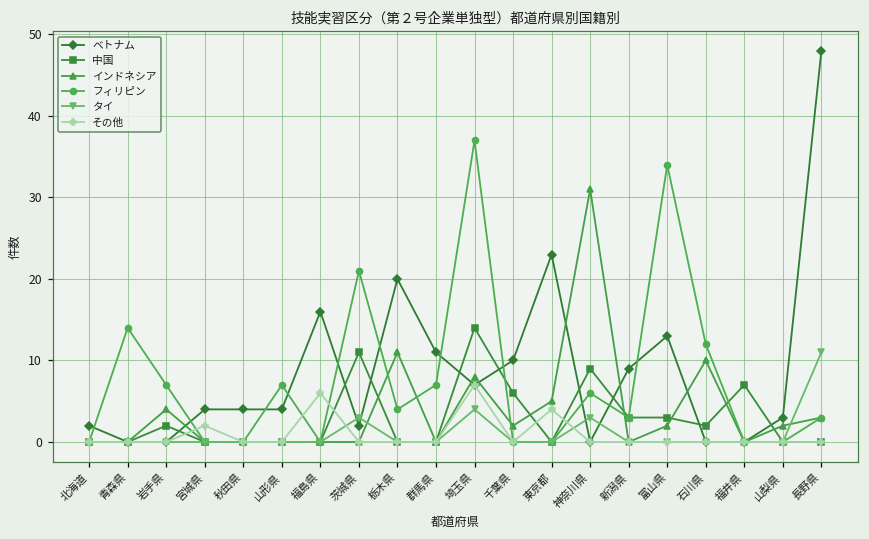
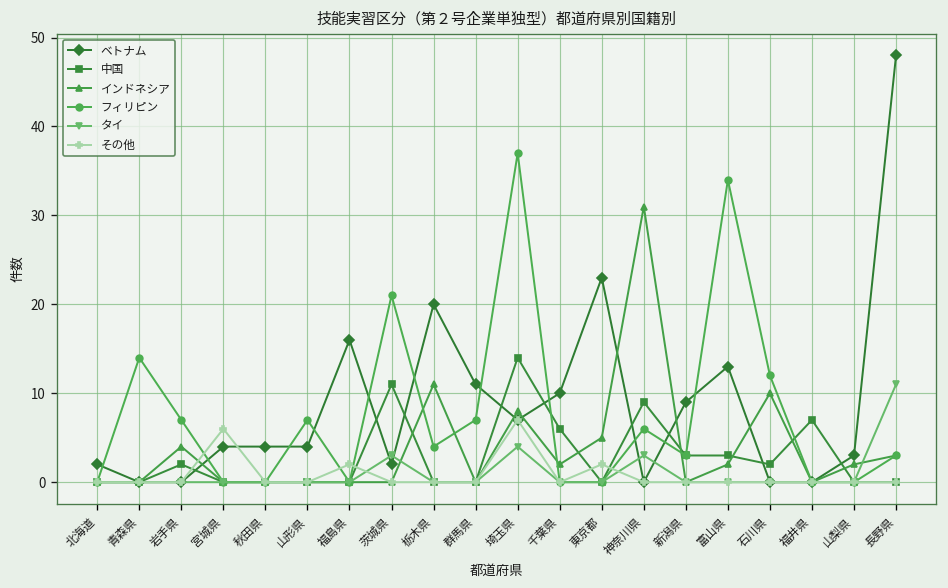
その他, 宮城県: 2 -> 6
その他, 福島県: 6 -> 2
その他, 東京都: 4 -> 2
